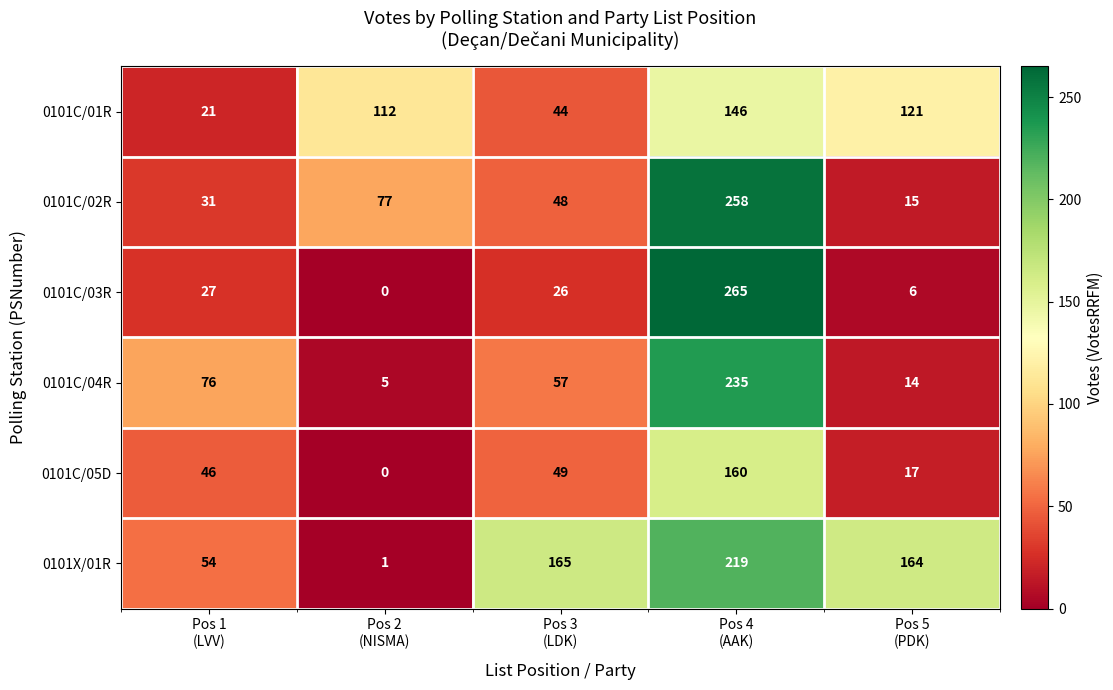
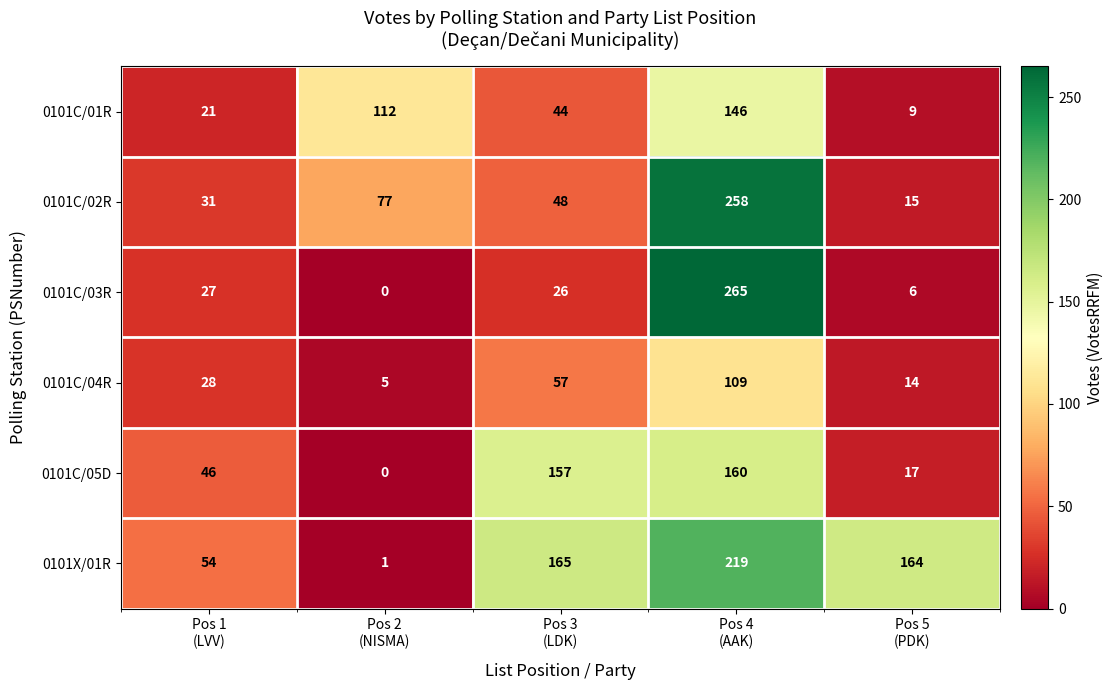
0101C/01R, Pos 5 (PDK): 121 -> 9
0101C/04R, Pos 1 (LVV): 76 -> 28
0101C/04R, Pos 4 (AAK): 235 -> 109
0101C/05D, Pos 3 (LDK): 49 -> 157
